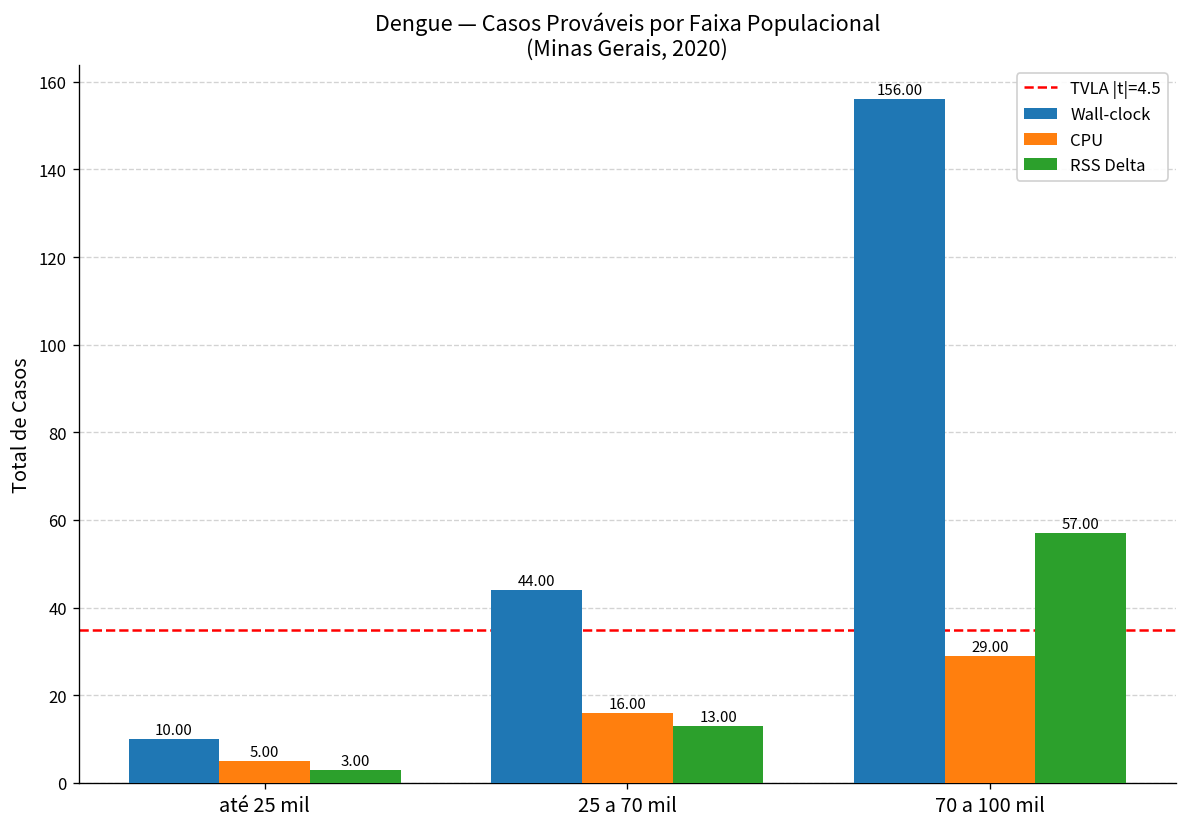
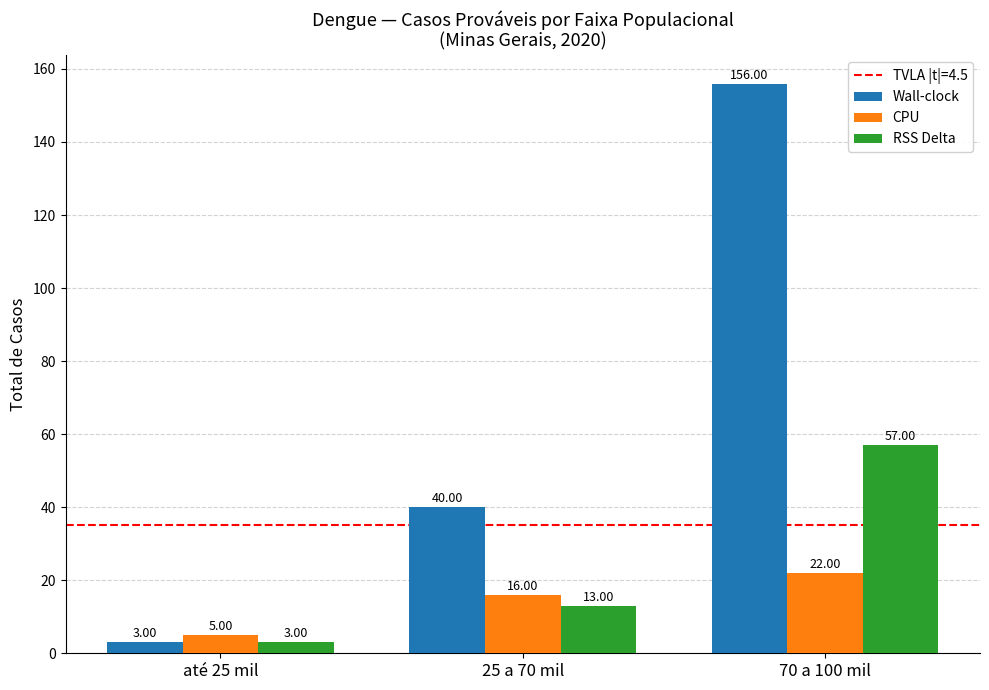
Wall-clock, até 25 mil: 10.00 -> 3.00
Wall-clock, 25 a 70 mil: 44.00 -> 40.00
CPU, 70 a 100 mil: 29.00 -> 22.00
